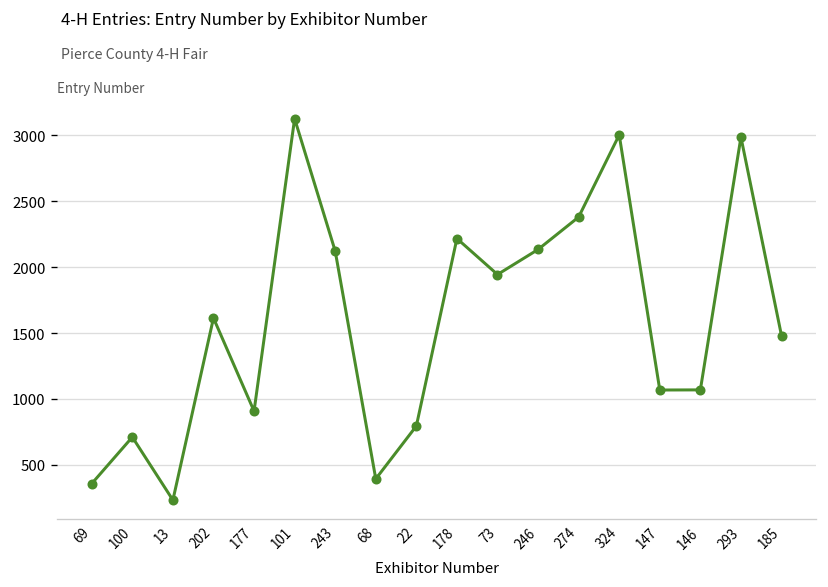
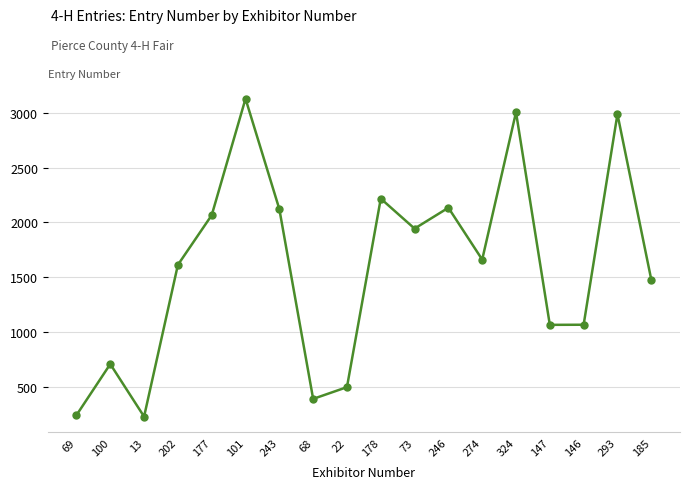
69: 360 -> 250
177: 910 -> 2070
22: 800 -> 500
274: 2380 -> 1660
